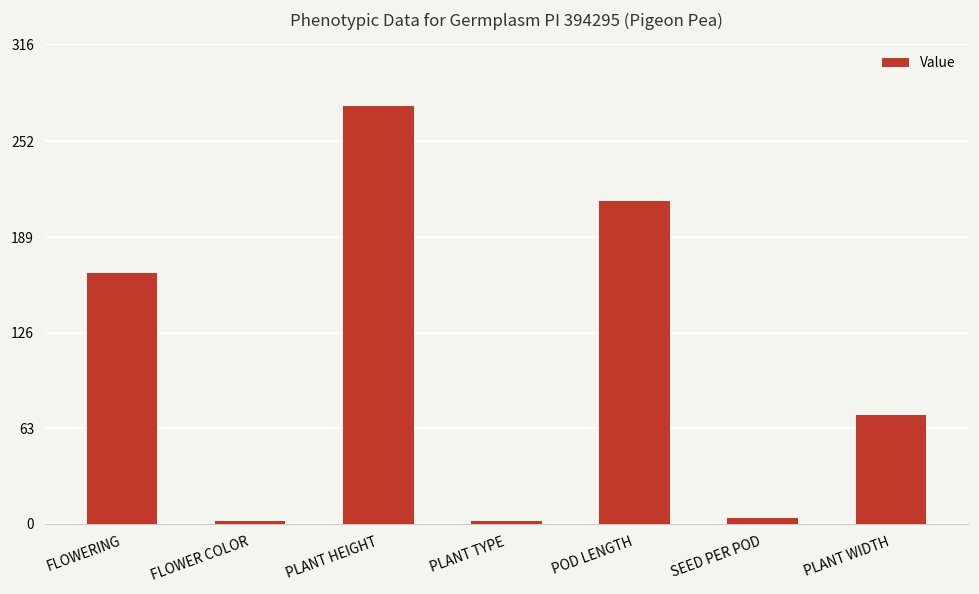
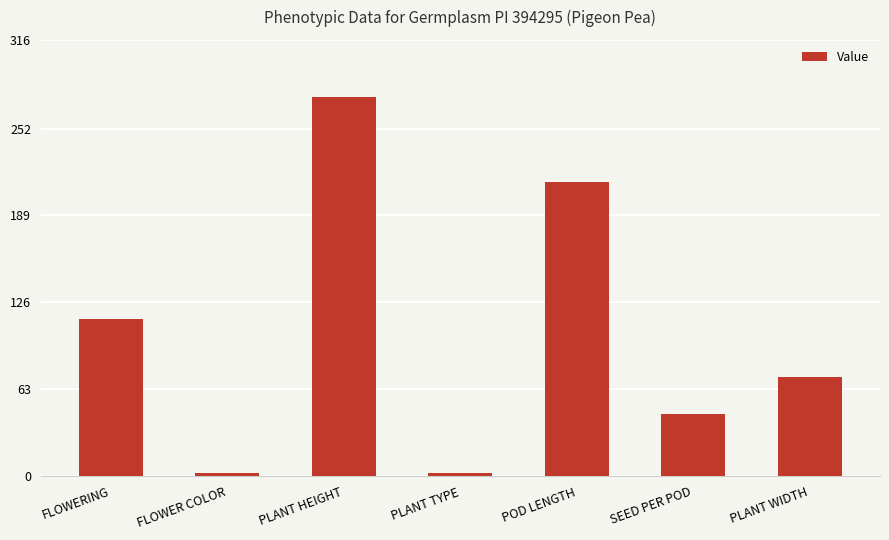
FLOWERING: 165 -> 114
SEED PER POD: 4 -> 45
